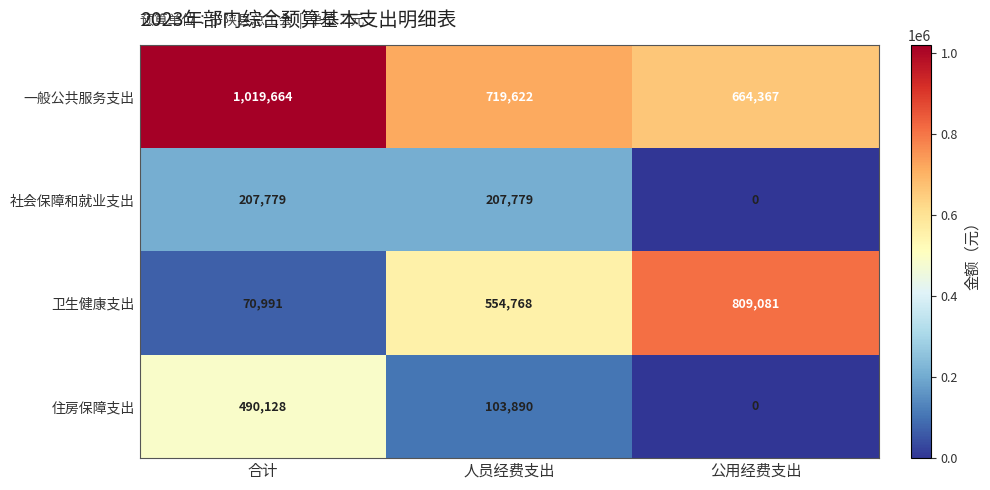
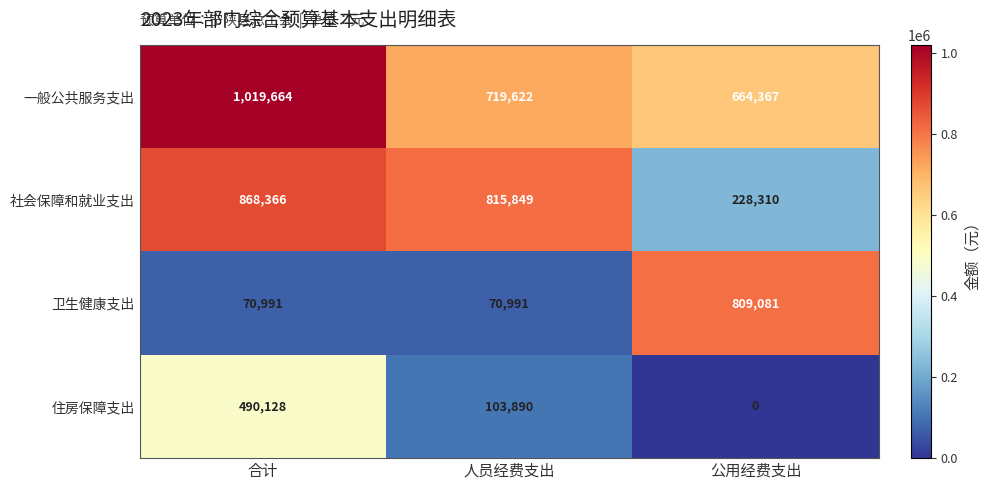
社会保障和就业支出, 合计: 207,779 -> 868,366
社会保障和就业支出, 人员经费支出: 207,779 -> 815,849
社会保障和就业支出, 公用经费支出: 0 -> 228,310
卫生健康支出, 人员经费支出: 554,768 -> 70,991
